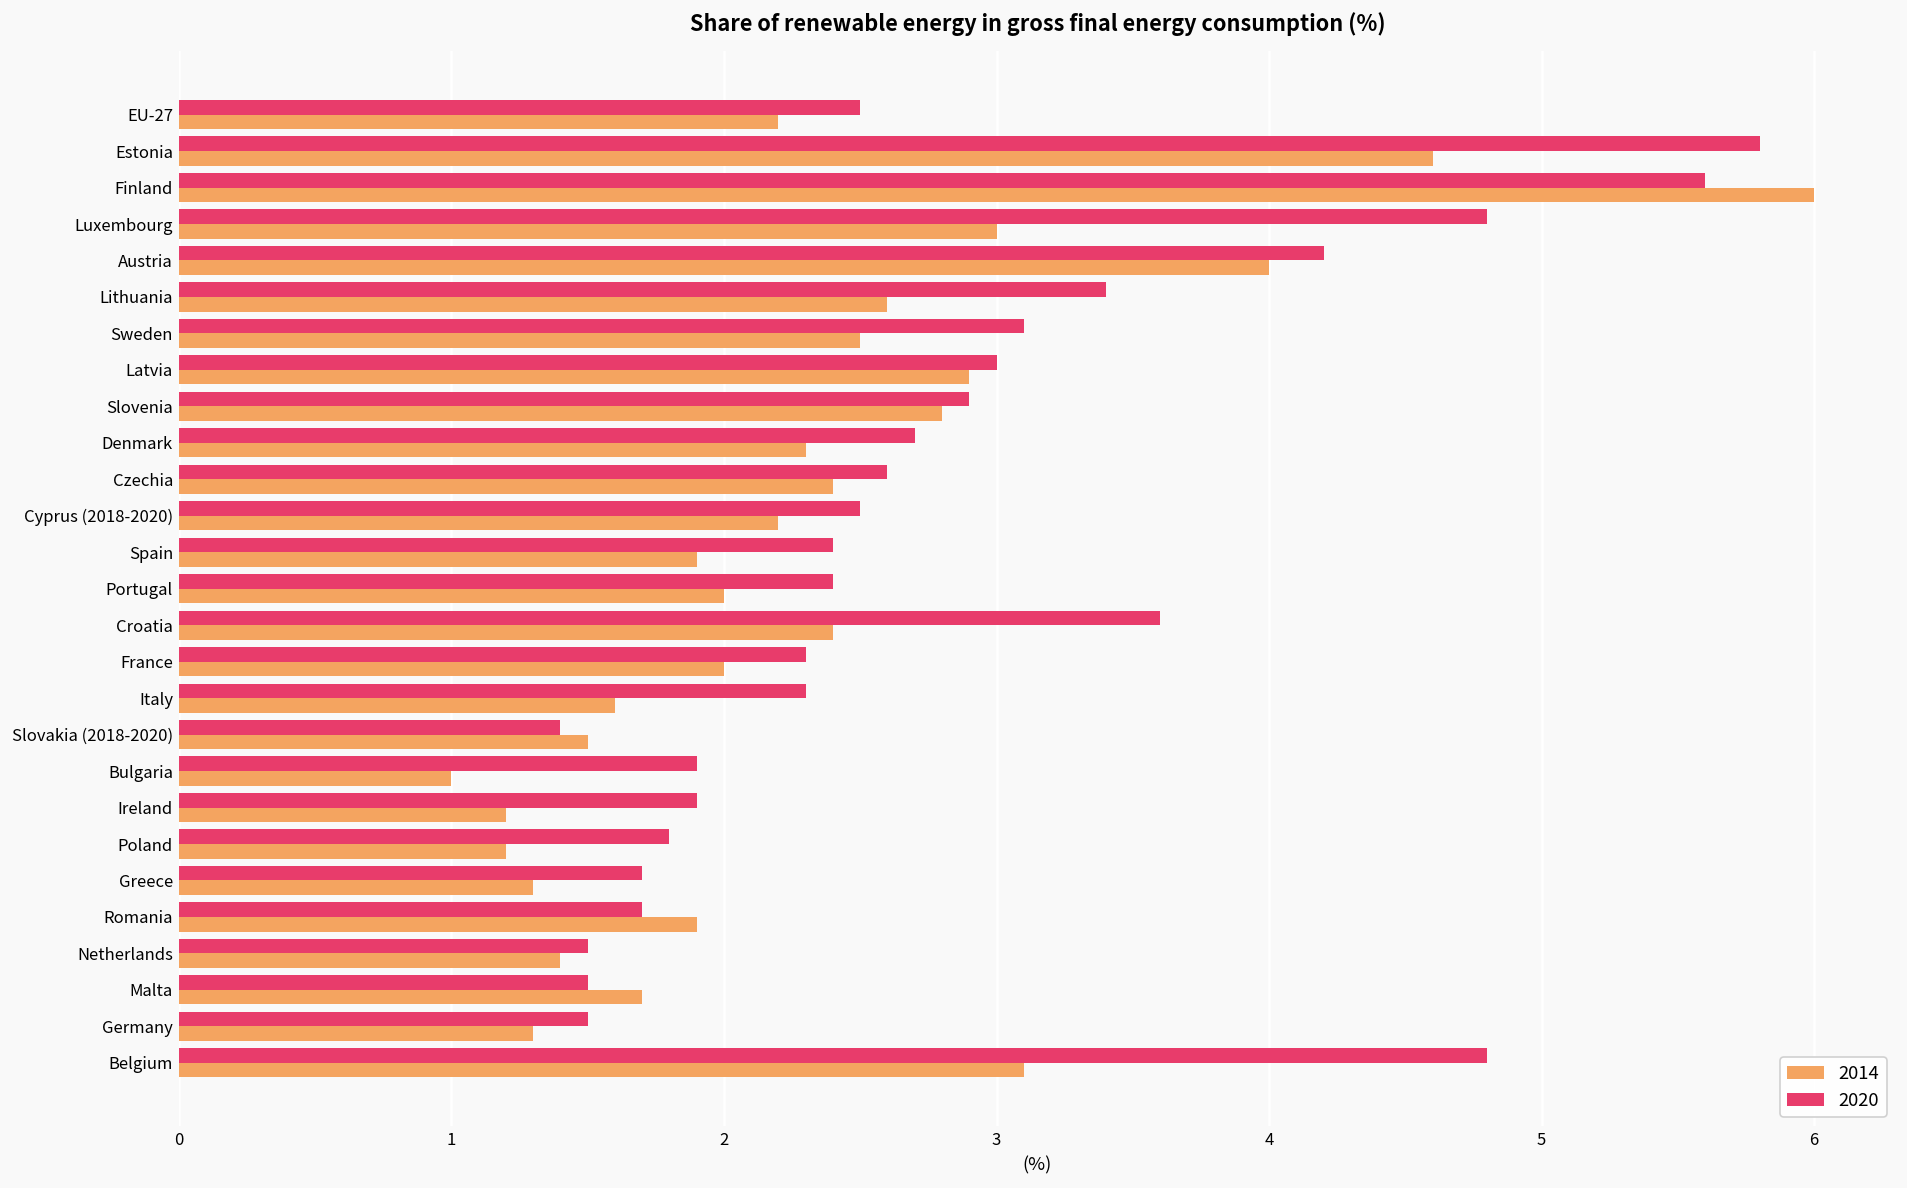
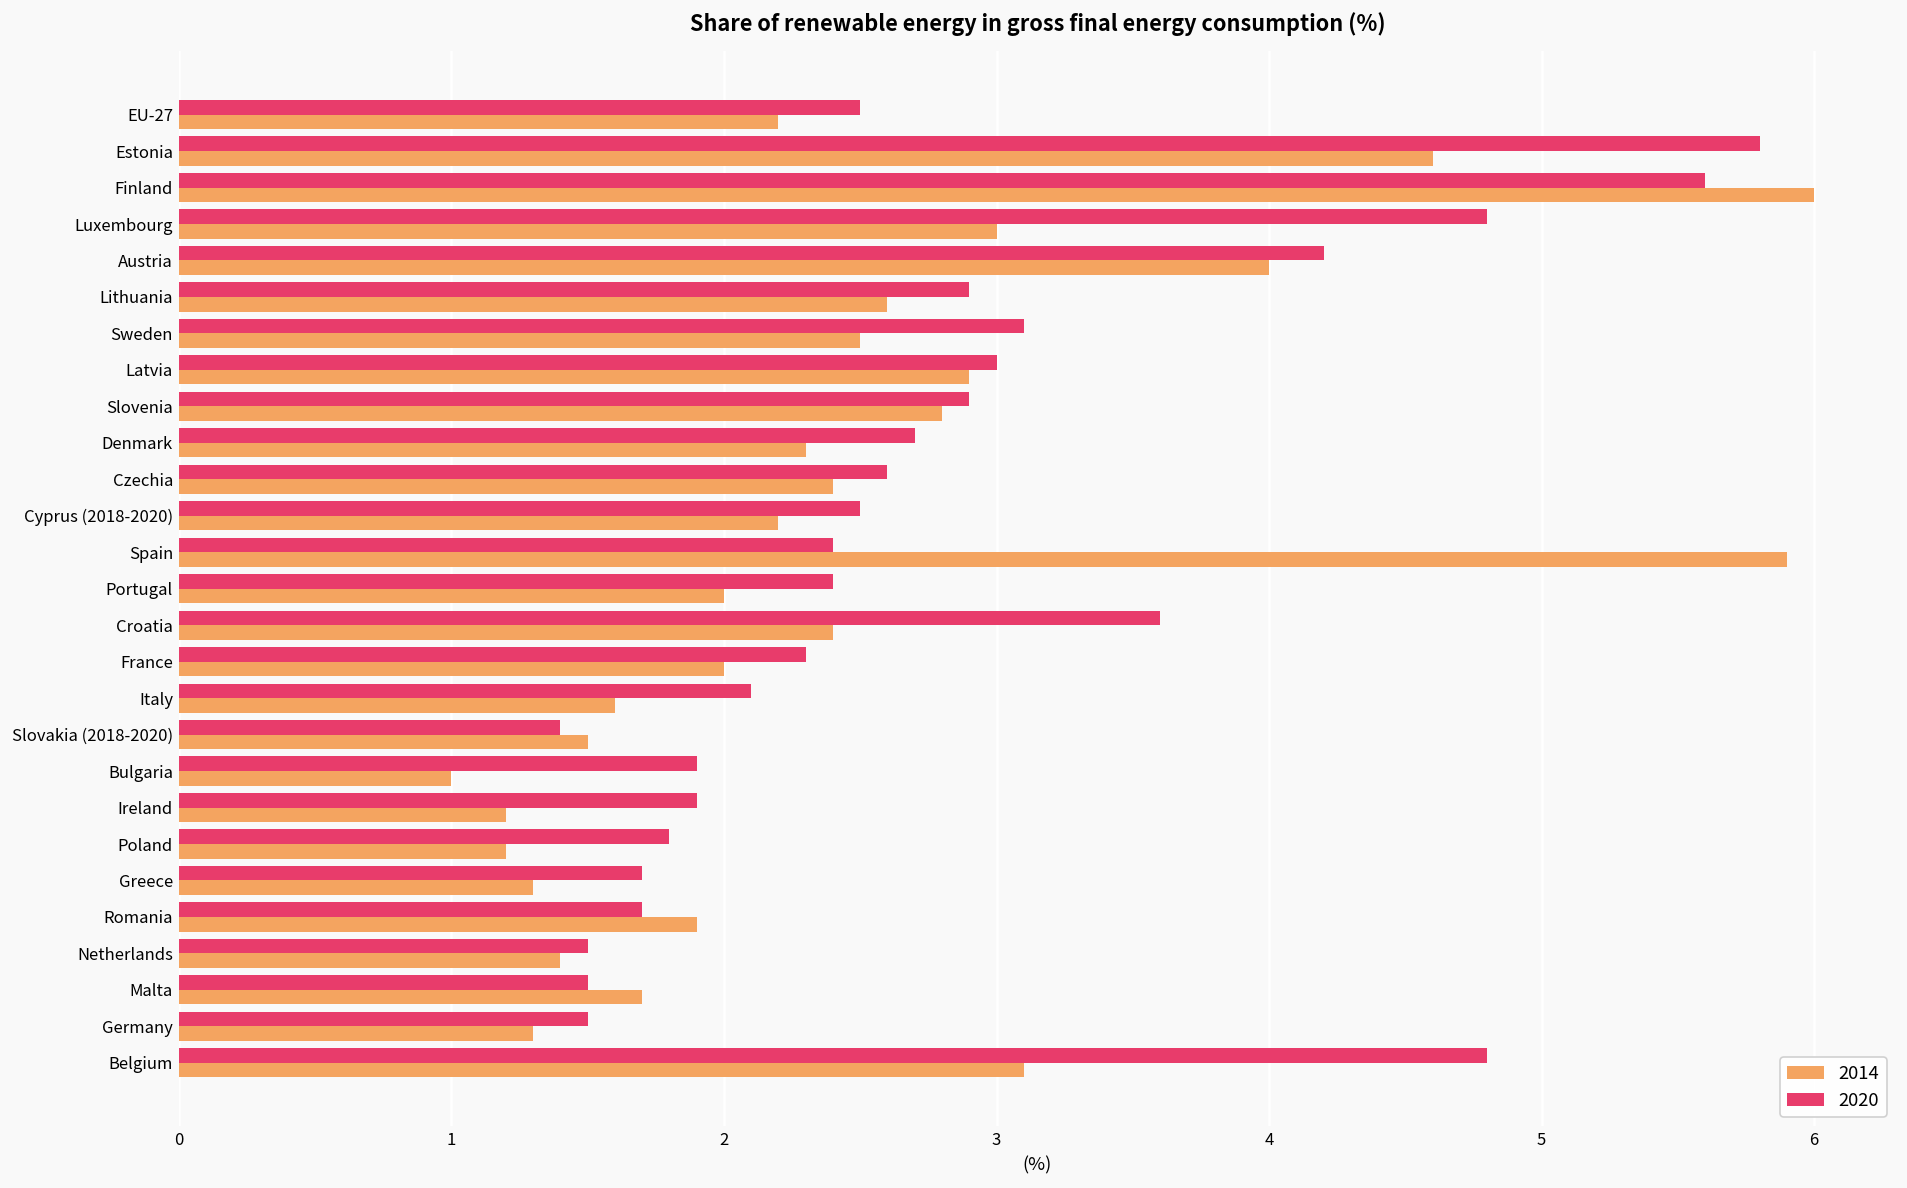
2020, Lithuania: 3.4 -> 2.9
2014, Spain: 1.9 -> 5.9
2020, Italy: 2.3 -> 2.1
